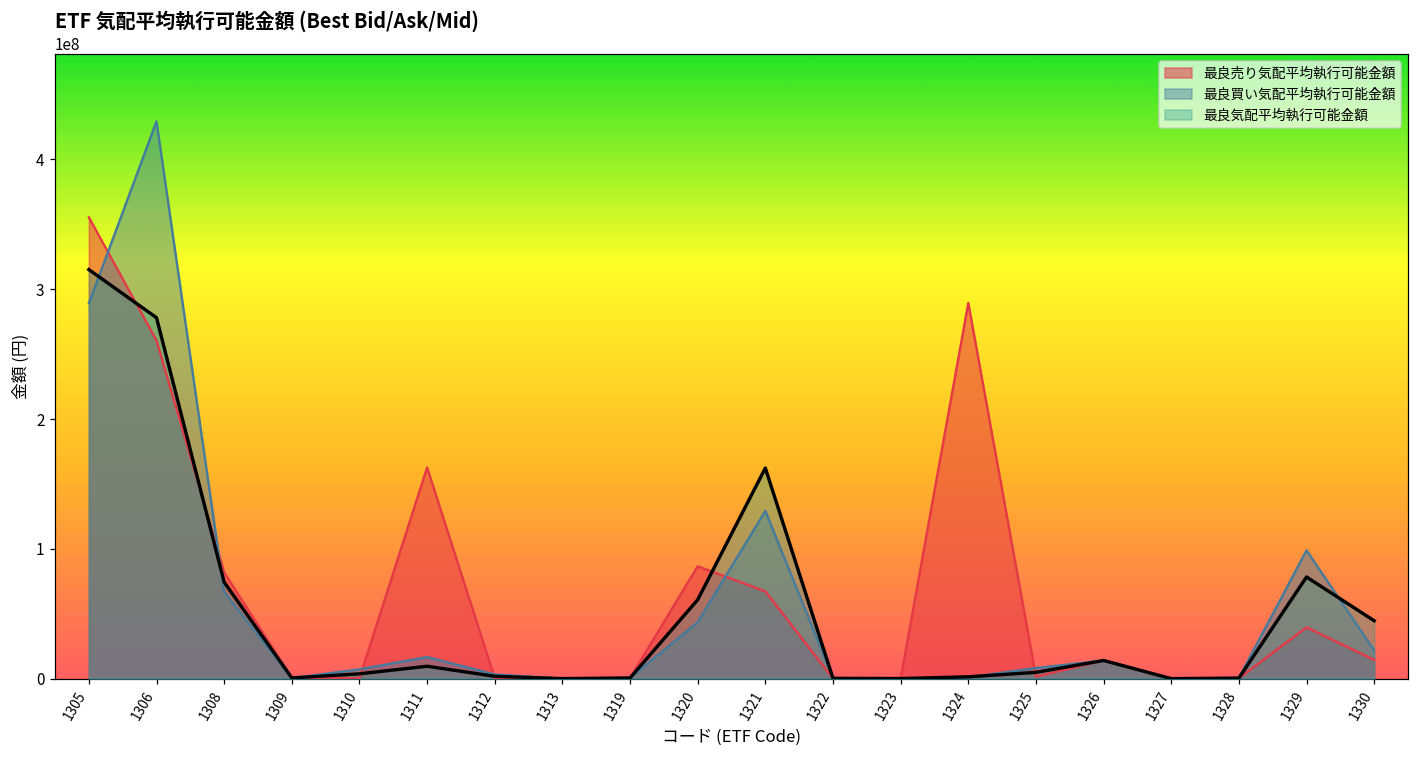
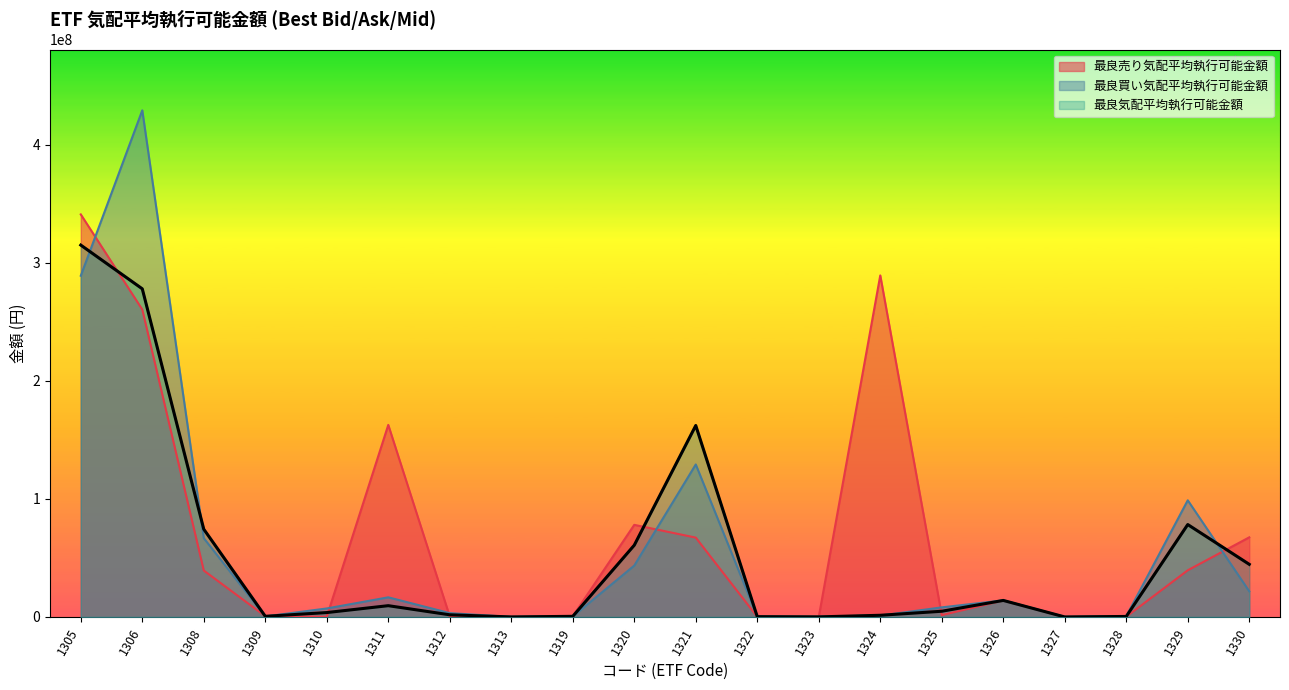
最良売り気配平均執行可能金額, 1305: 355000000 -> 341000000
最良売り気配平均執行可能金額, 1308: 82000000 -> 39000000
最良売り気配平均執行可能金額, 1320: 87000000 -> 78000000
最良売り気配平均執行可能金額, 1330: 14000000 -> 67000000
